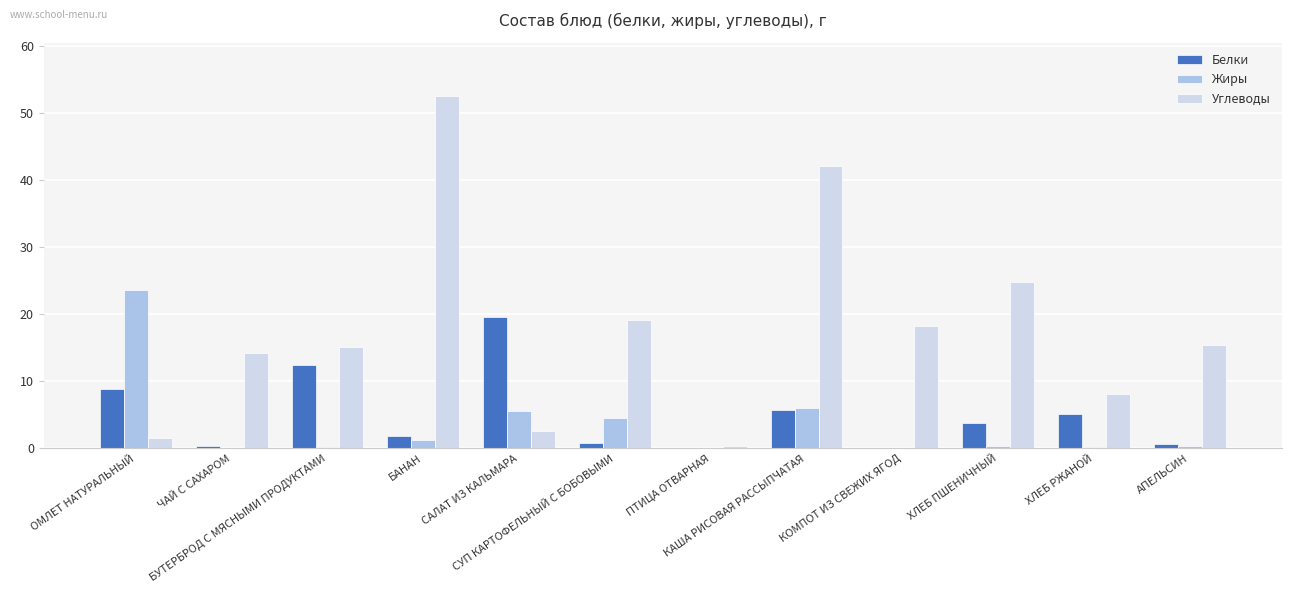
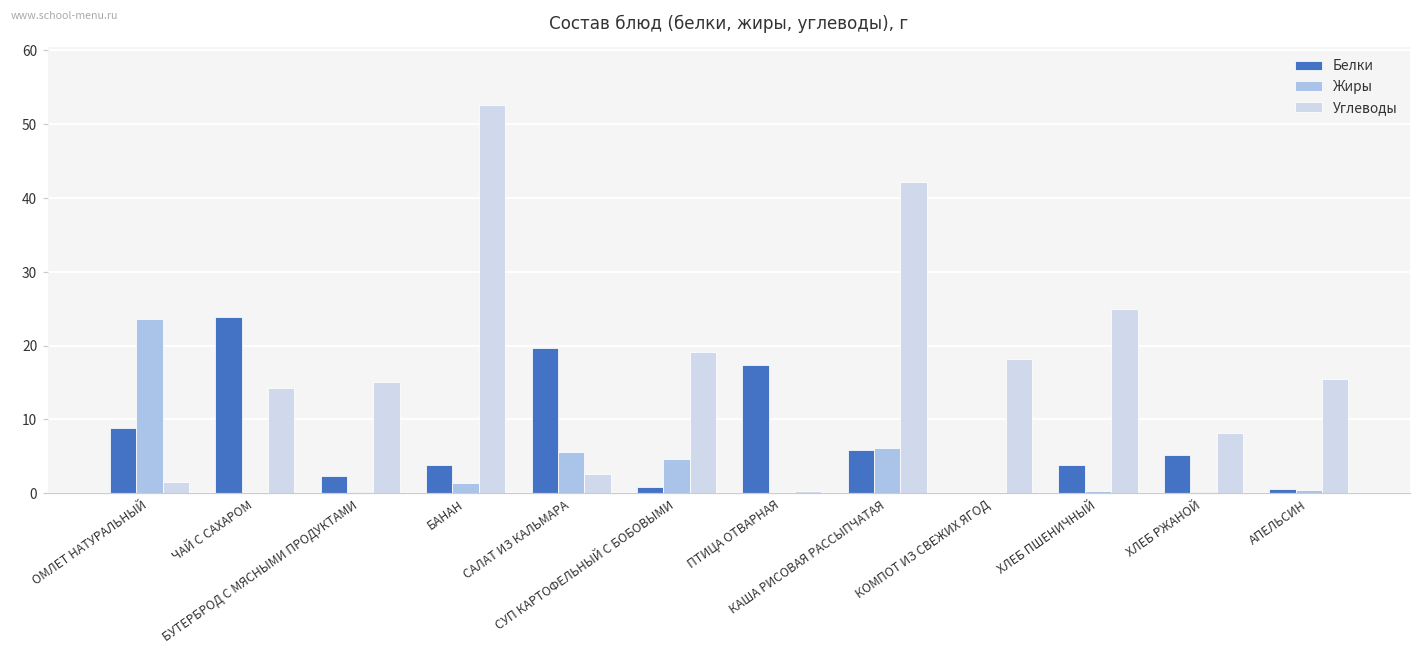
Белки, ЧАЙ С САХАРОМ: 0 -> 24
Белки, БУТЕРБРОД С МЯСНЫМИ ПРОДУКТАМИ: 13 -> 2
Белки, БАНАН: 2 -> 4
Белки, ПТИЦА ОТВАРНАЯ: 0 -> 17
